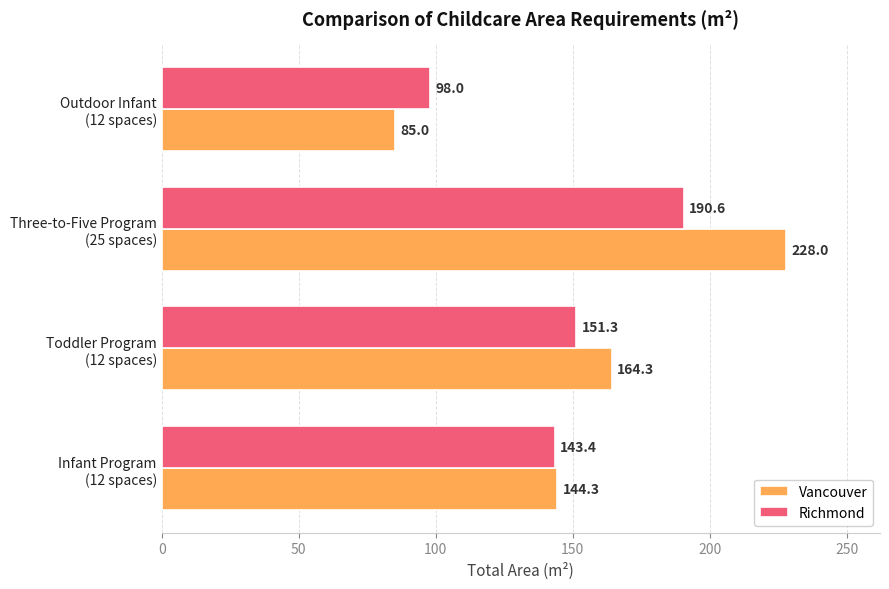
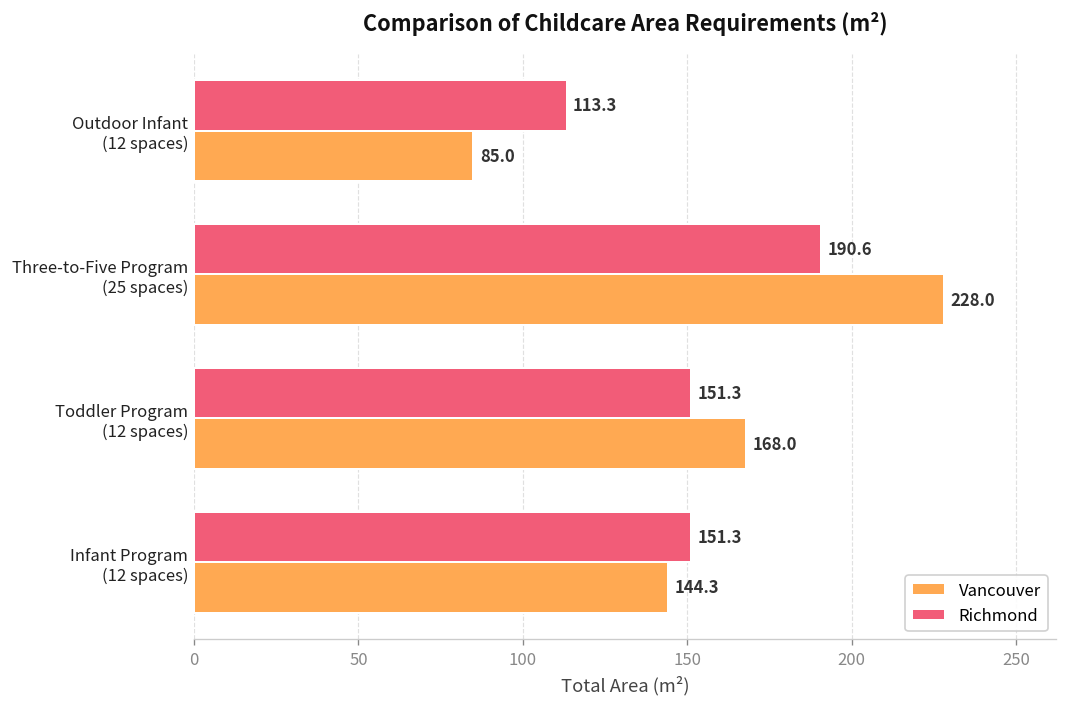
Richmond, Outdoor Infant (12 spaces): 98.0 -> 113.3
Vancouver, Toddler Program (12 spaces): 164.3 -> 168.0
Richmond, Infant Program (12 spaces): 143.4 -> 151.3
